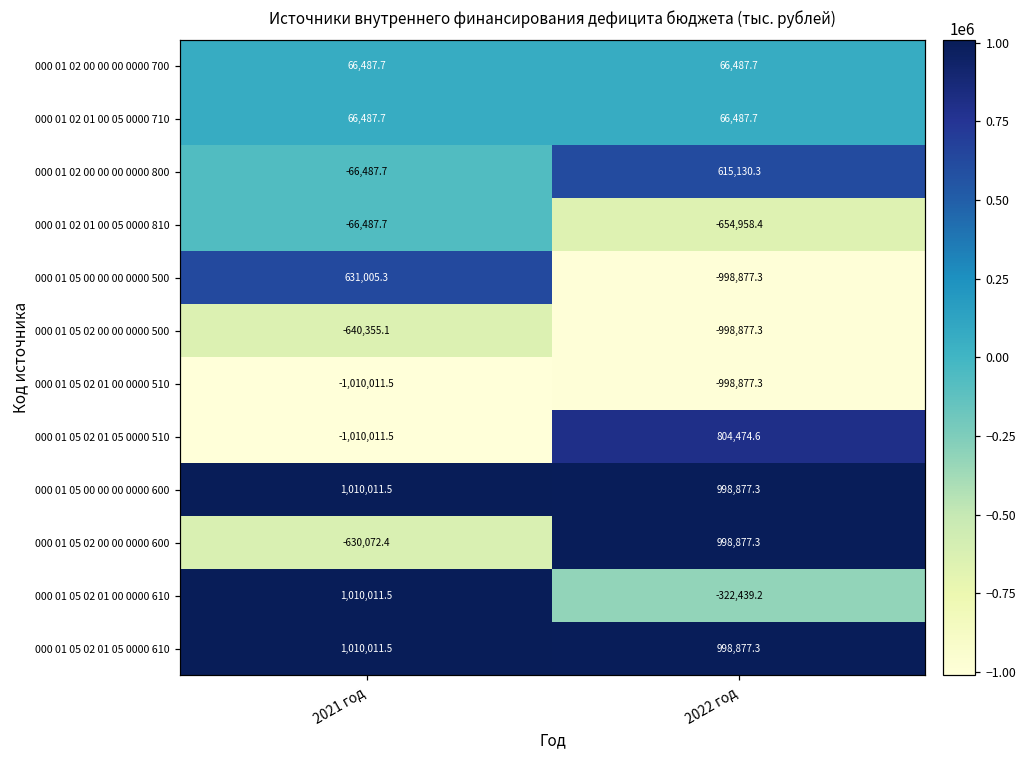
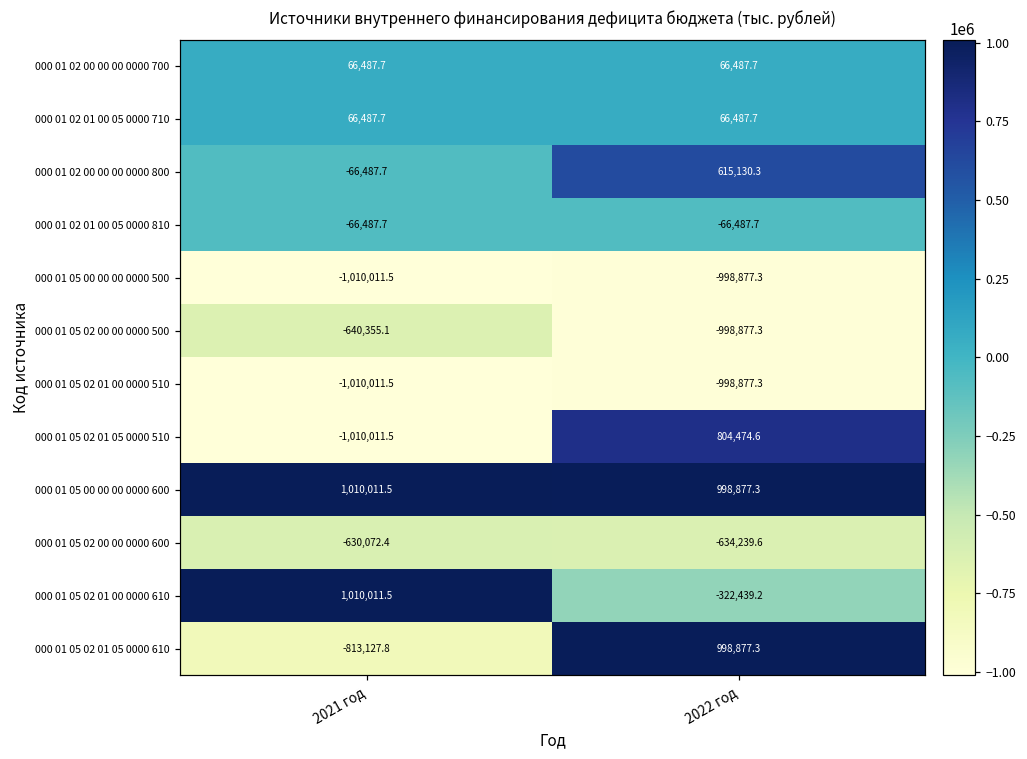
000 01 02 01 00 05 0000 810, 2022 год: -654,958.4 -> -66,487.7
000 01 05 00 00 00 0000 500, 2021 год: 631,005.3 -> -1,010,011.5
000 01 05 02 00 00 0000 600, 2022 год: 998,877.3 -> -634,239.6
000 01 05 02 01 05 0000 610, 2021 год: 1,010,011.5 -> -813,127.8
